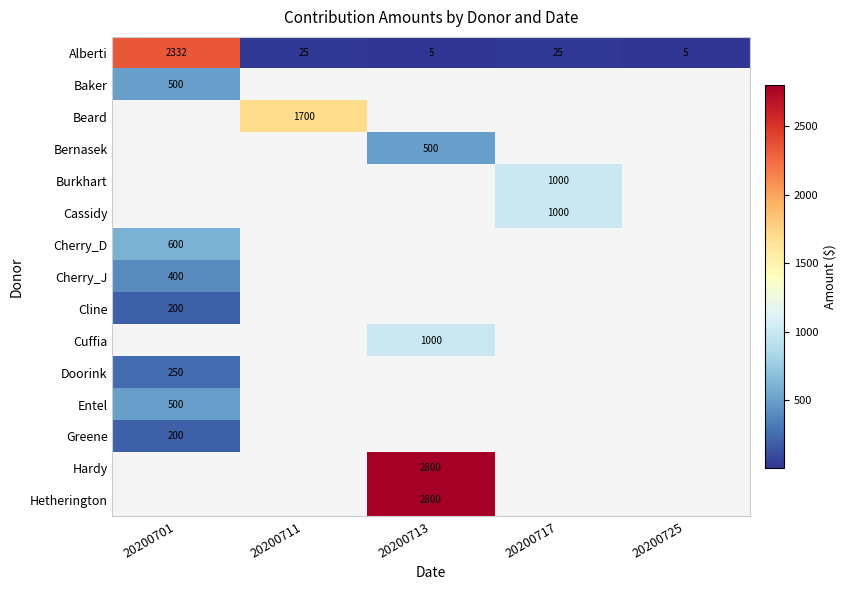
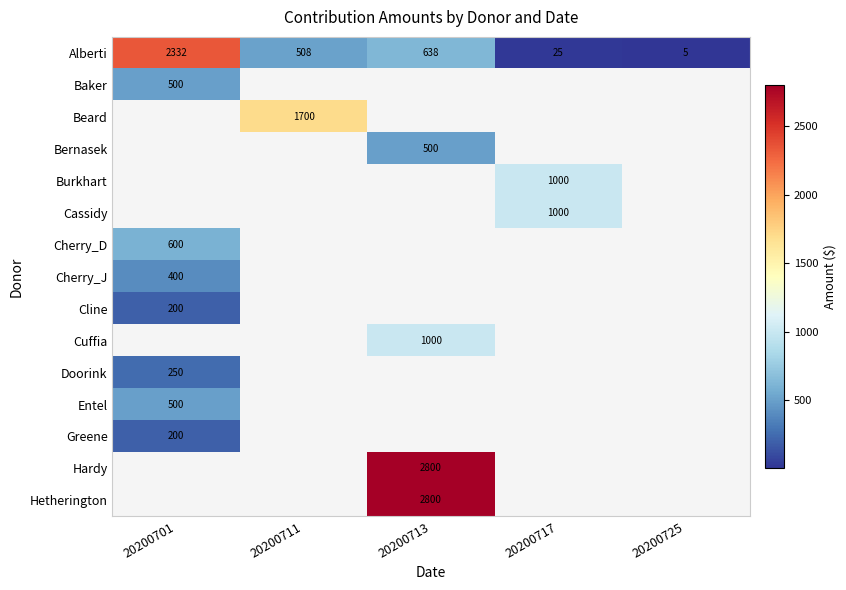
Alberti, 20200711: 25 -> 508
Alberti, 20200713: 5 -> 638
